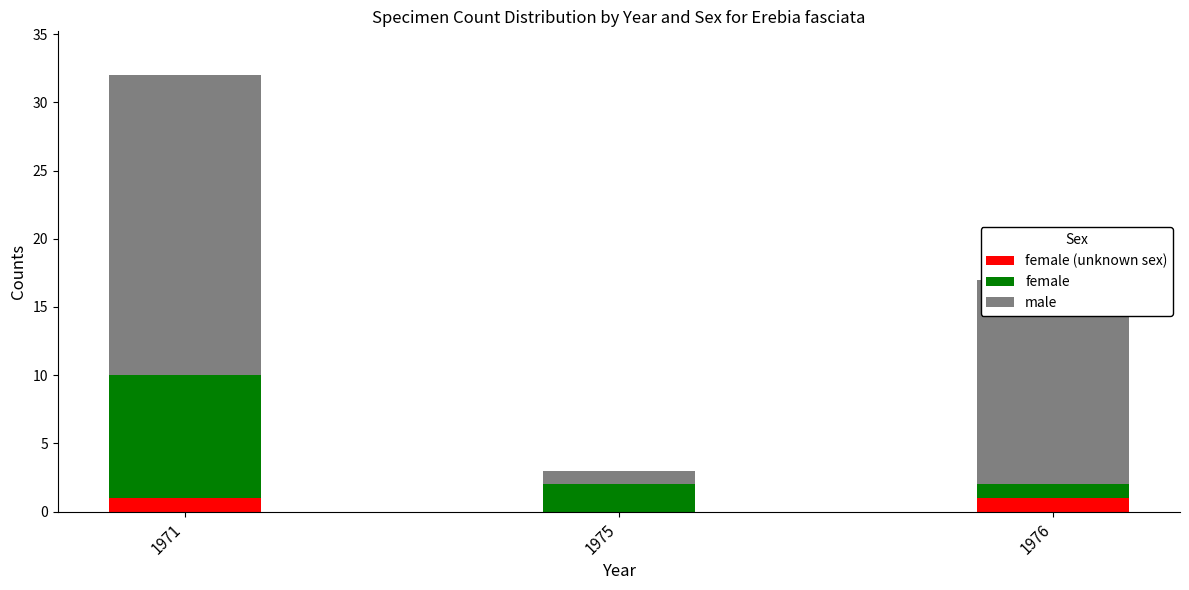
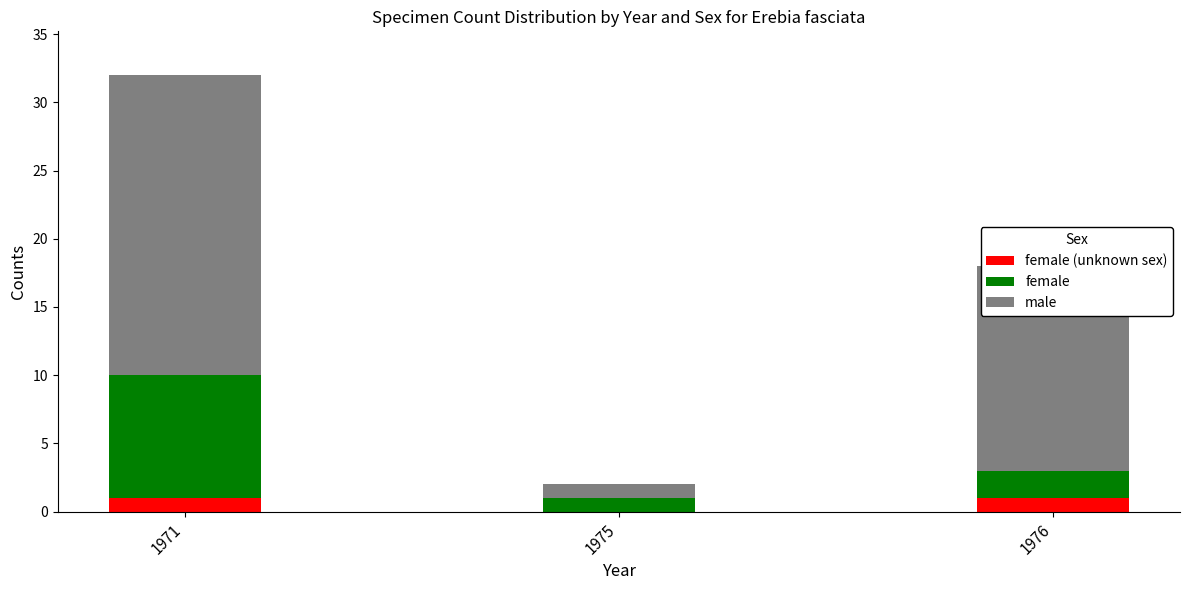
female, 1975: 2 -> 1
female, 1976: 1 -> 2
